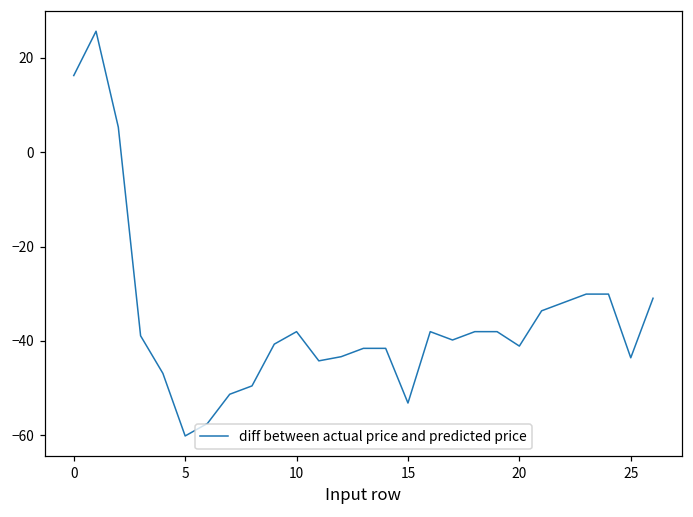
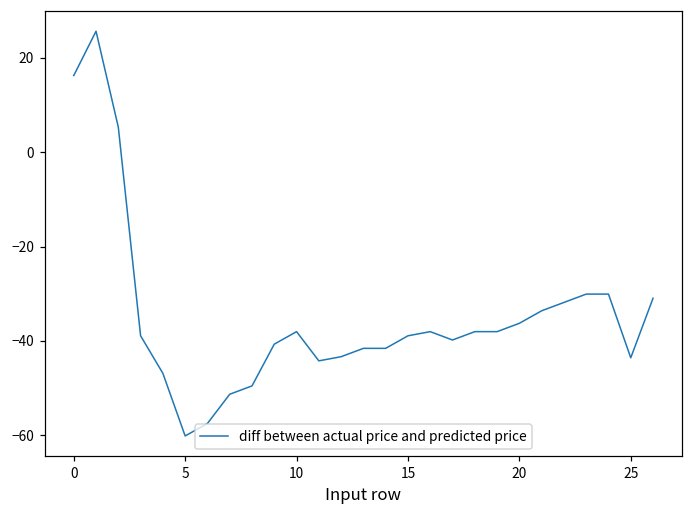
15: -53 -> -39
20: -41 -> -36
